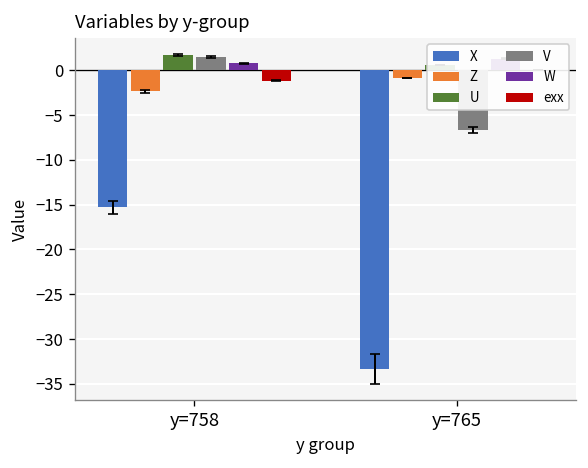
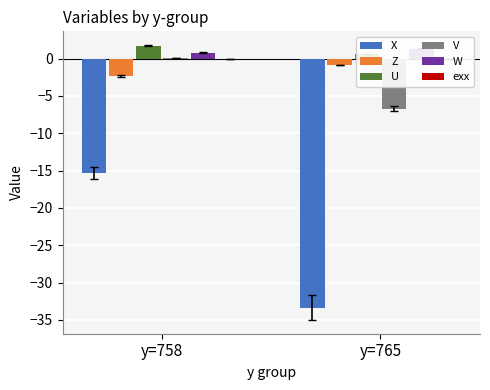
V, y=758: 2 -> 0
exx, y=758: -1 -> 0
